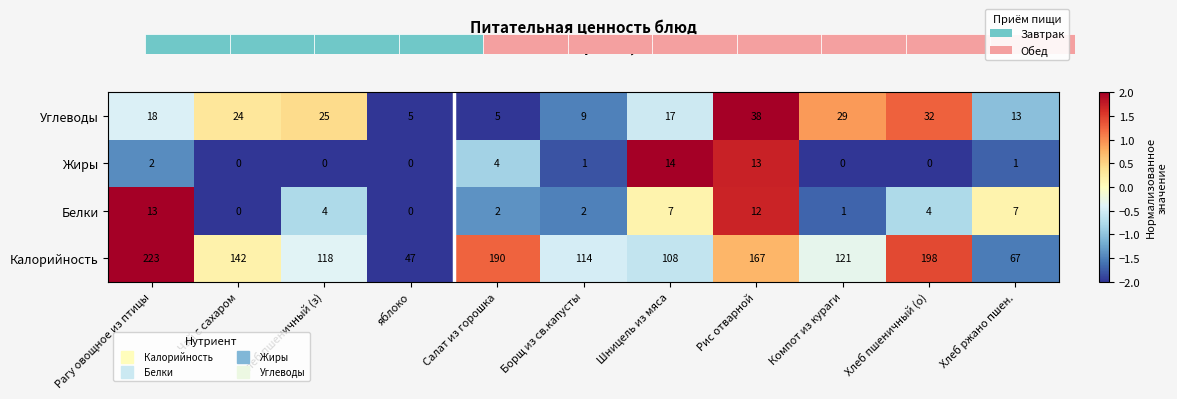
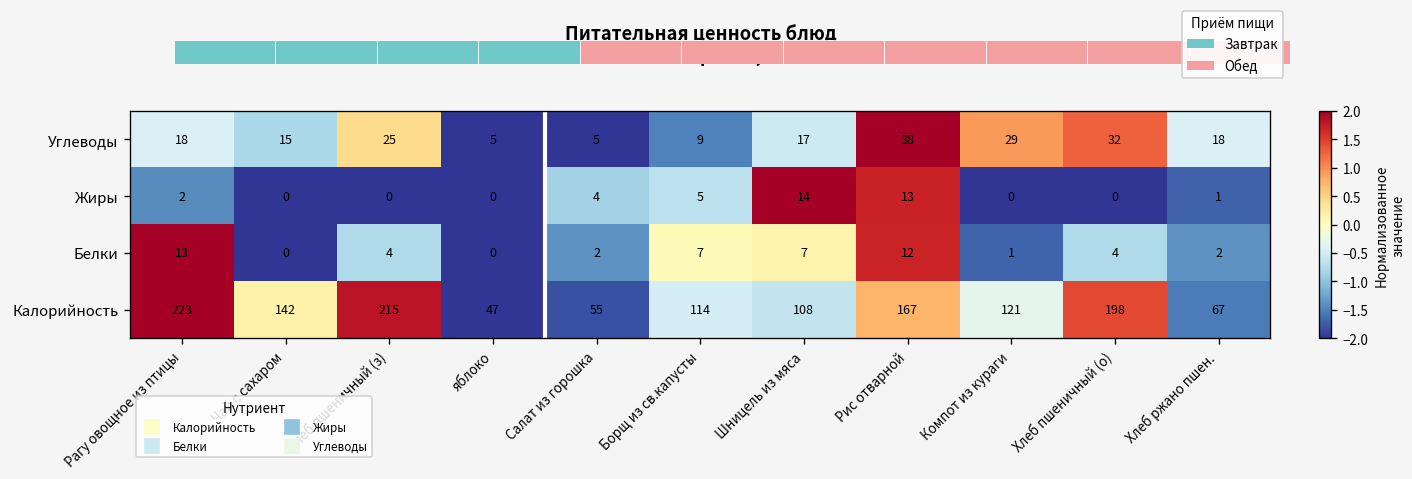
Углеводы, Чай с сахаром: 24 -> 15
Углеводы, Хлеб ржано пшен.: 13 -> 18
Жиры, Борщ из св.капусты: 1 -> 5
Белки, Борщ из св.капусты: 2 -> 7
Белки, Хлеб ржано пшен.: 7 -> 2
Калорийность, Хлеб пшеничный (з): 118 -> 215
Калорийность, Салат из горошка: 190 -> 55
